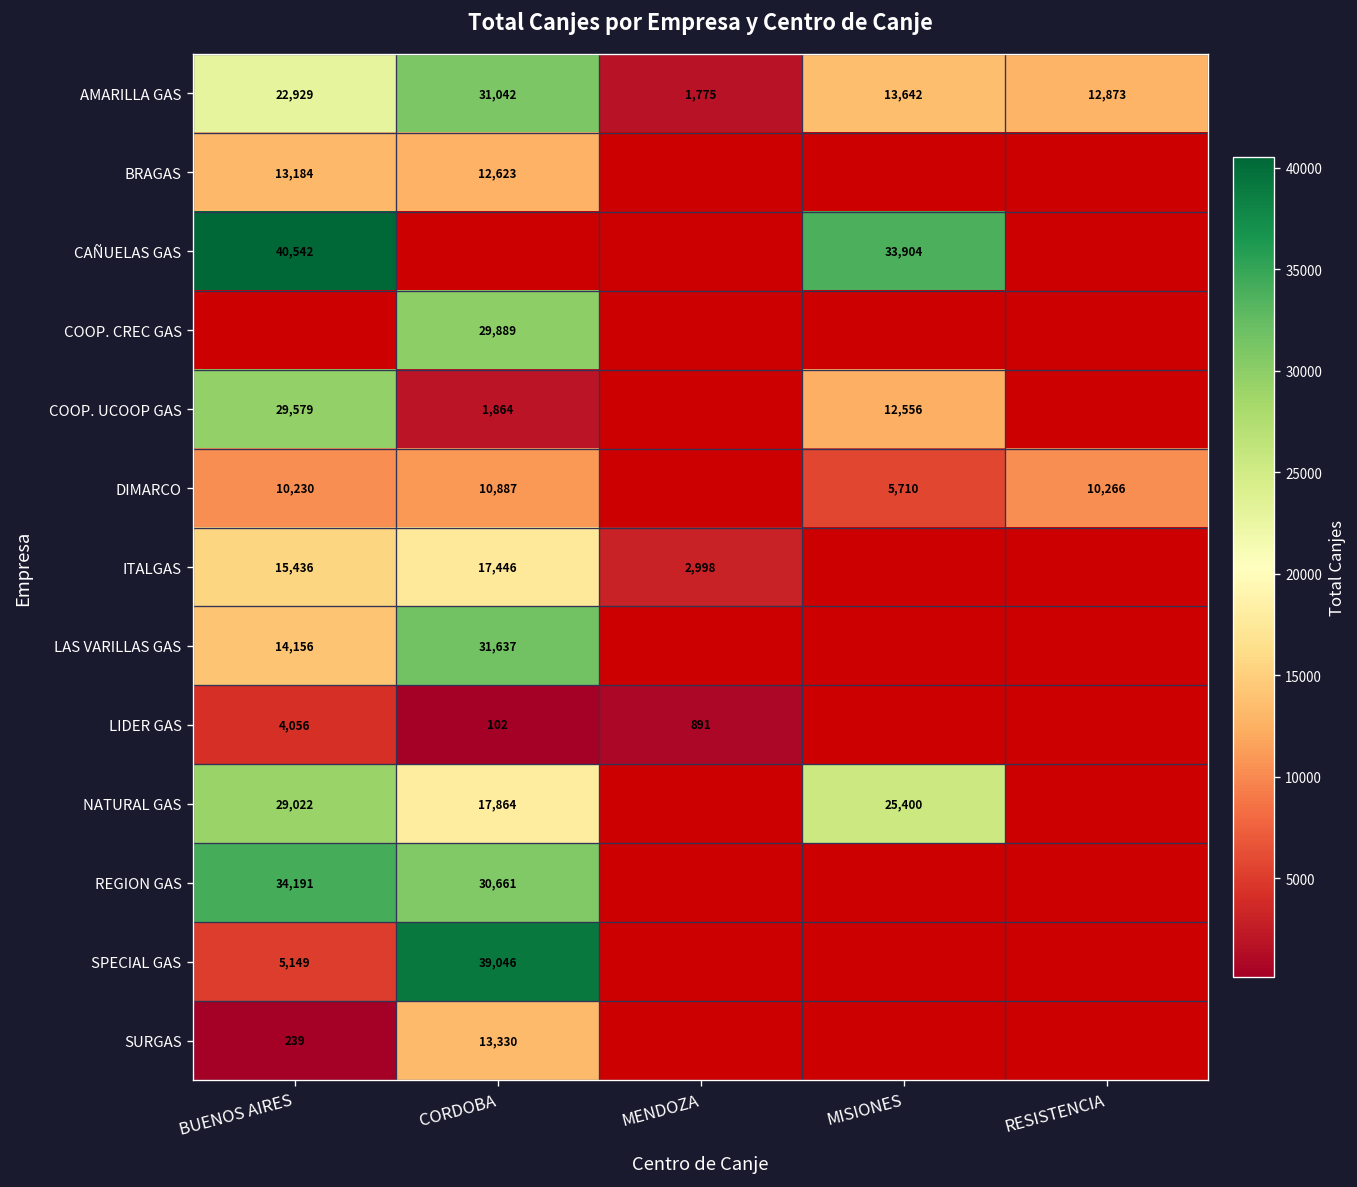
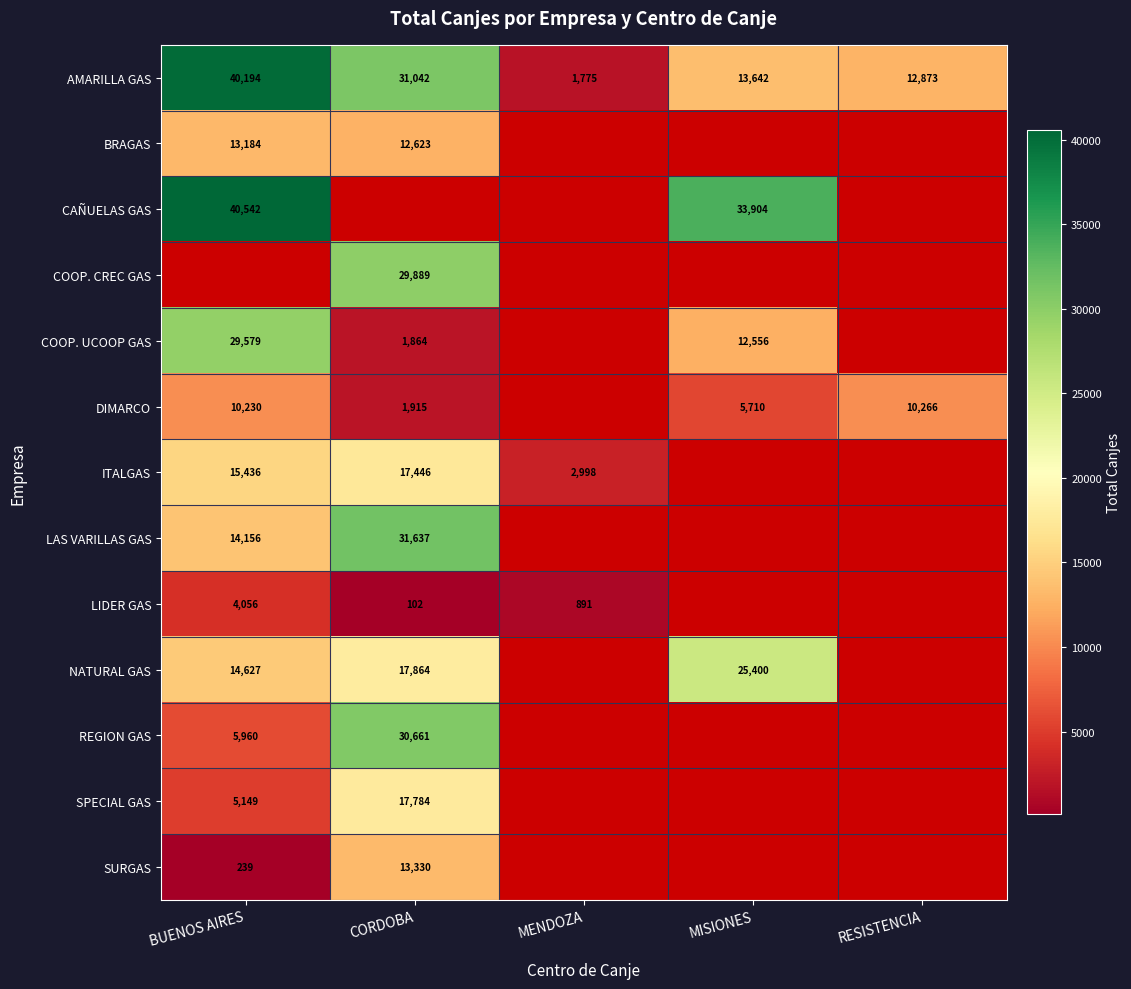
AMARILLA GAS, BUENOS AIRES: 22,929 -> 40,194
DIMARCO, CORDOBA: 10,887 -> 1,915
NATURAL GAS, BUENOS AIRES: 29,022 -> 14,627
REGION GAS, BUENOS AIRES: 34,191 -> 5,960
SPECIAL GAS, CORDOBA: 39,046 -> 17,784
